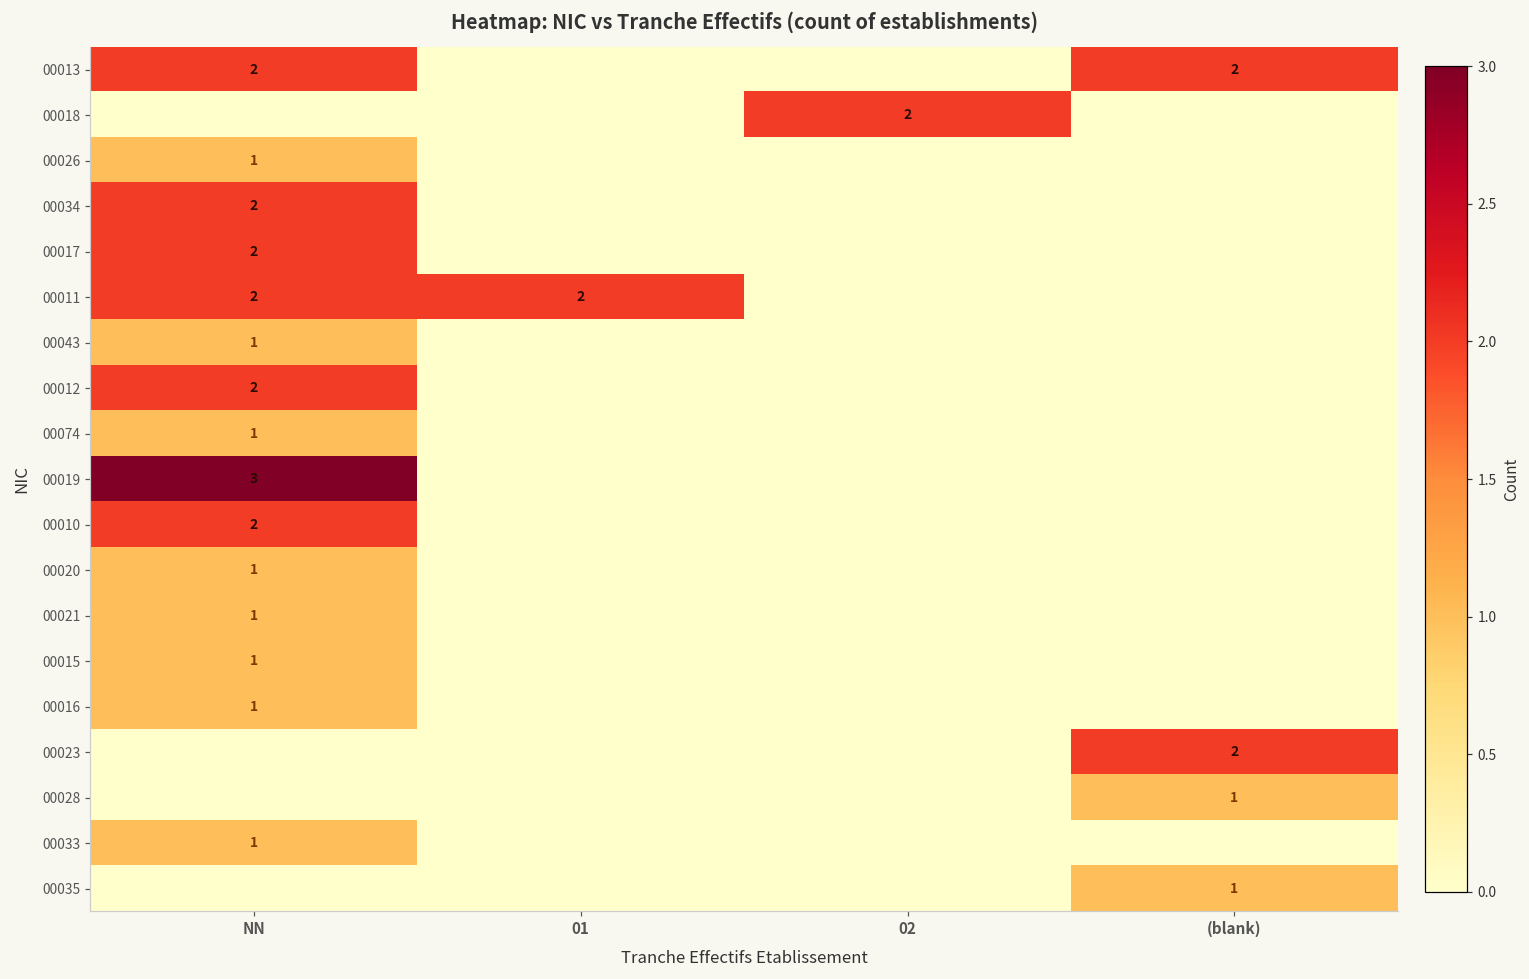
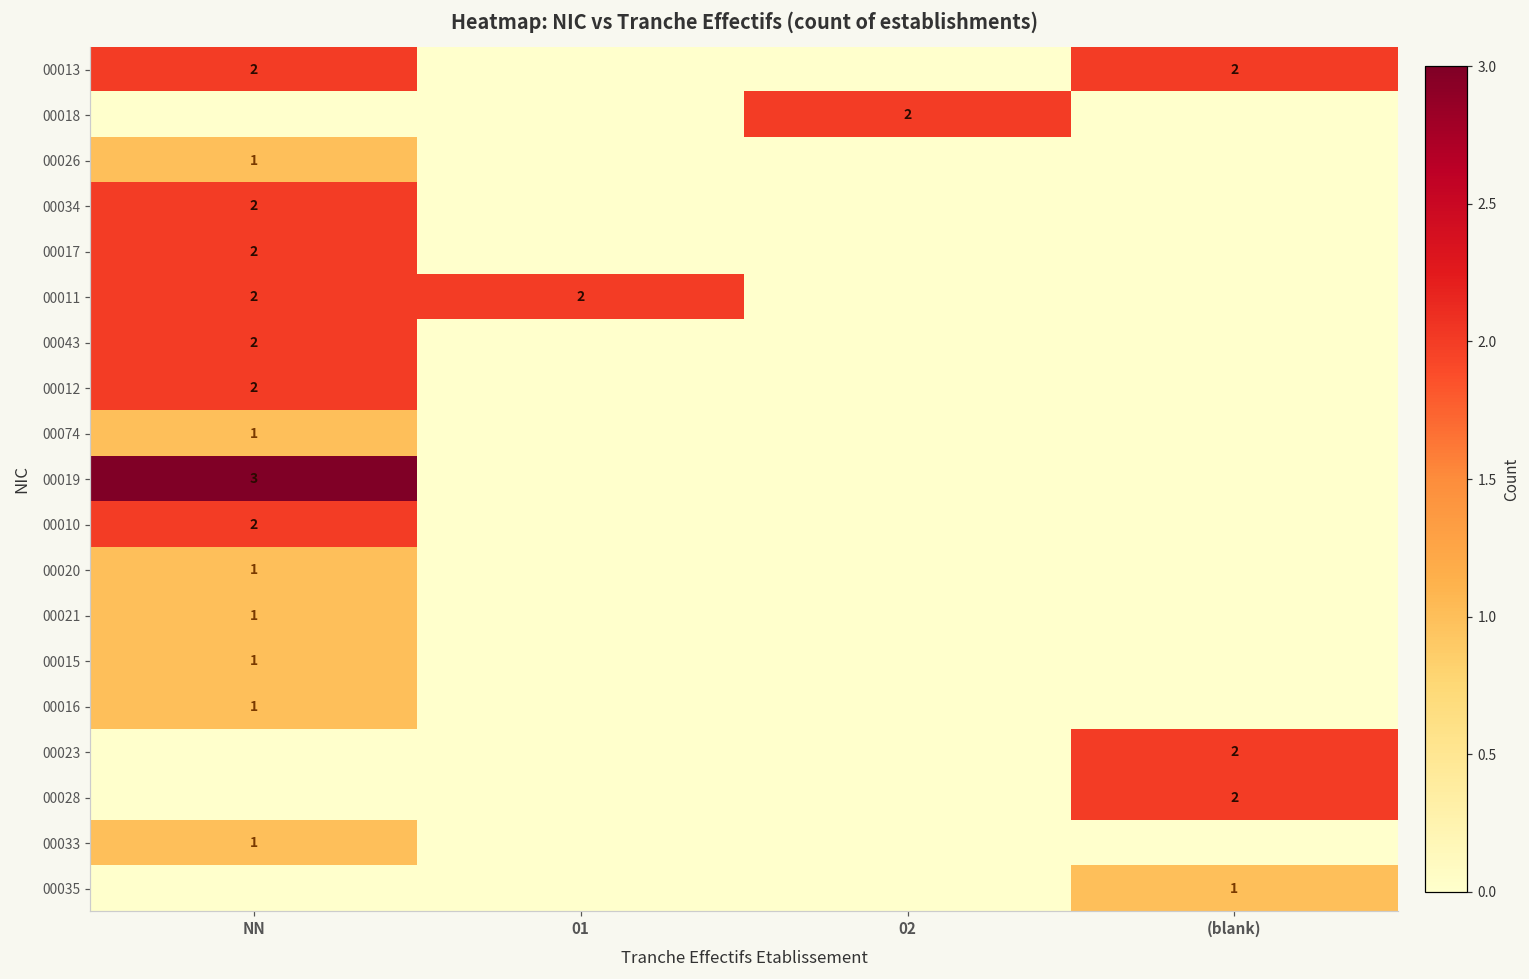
00043, NN: 1 -> 2
00028, (blank): 1 -> 2
